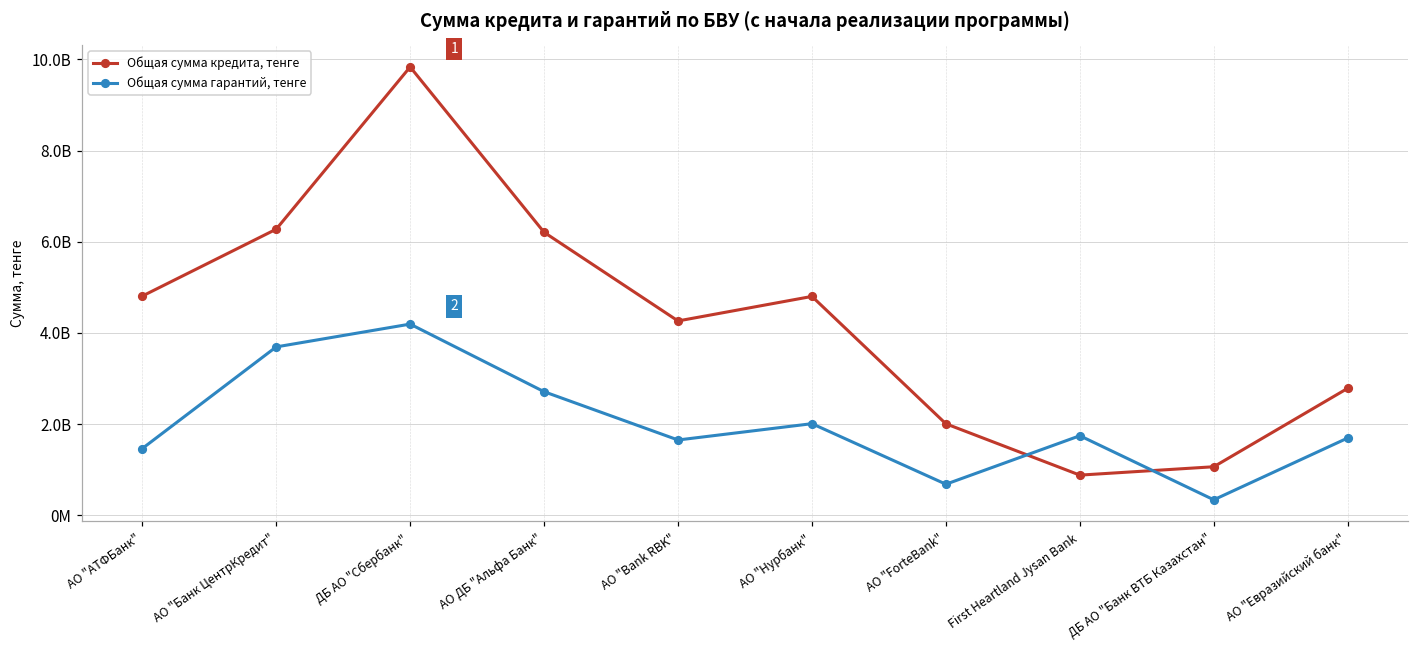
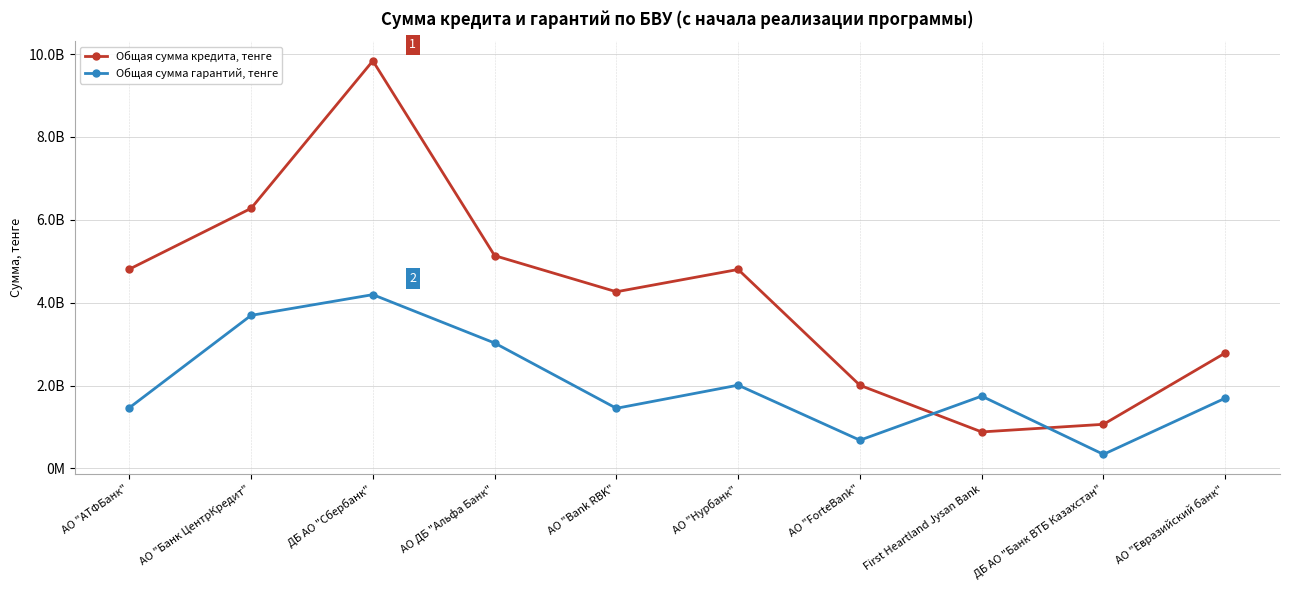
Общая сумма кредита, тенге, АО ДБ "Альфа Банк": 6200000000 -> 5100000000
Общая сумма гарантий, тенге, АО ДБ "Альфа Банк": 2700000000 -> 3000000000
Общая сумма гарантий, тенге, АО "Bank RBK": 1700000000 -> 1500000000
